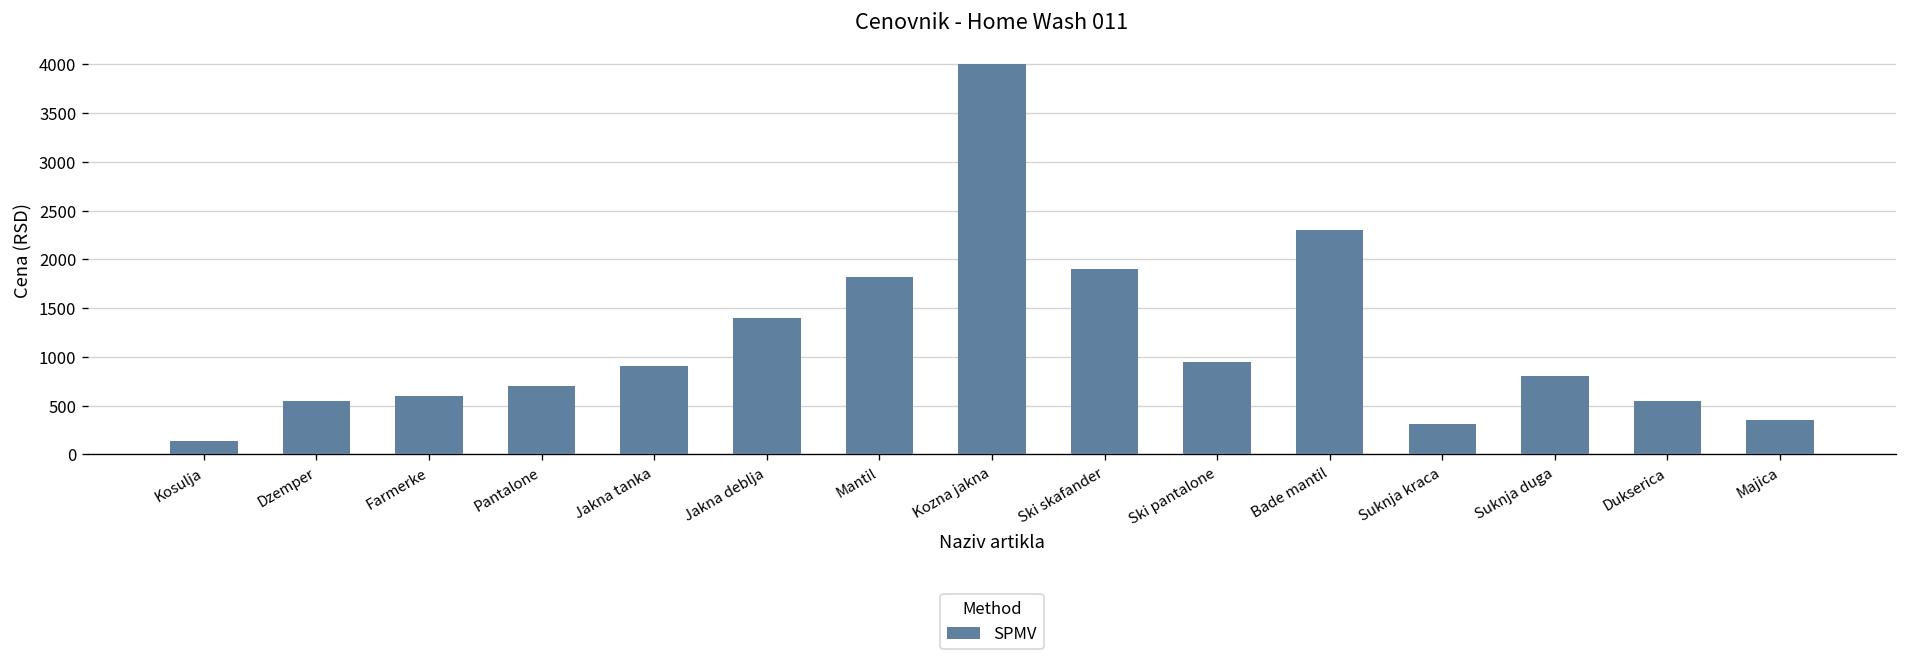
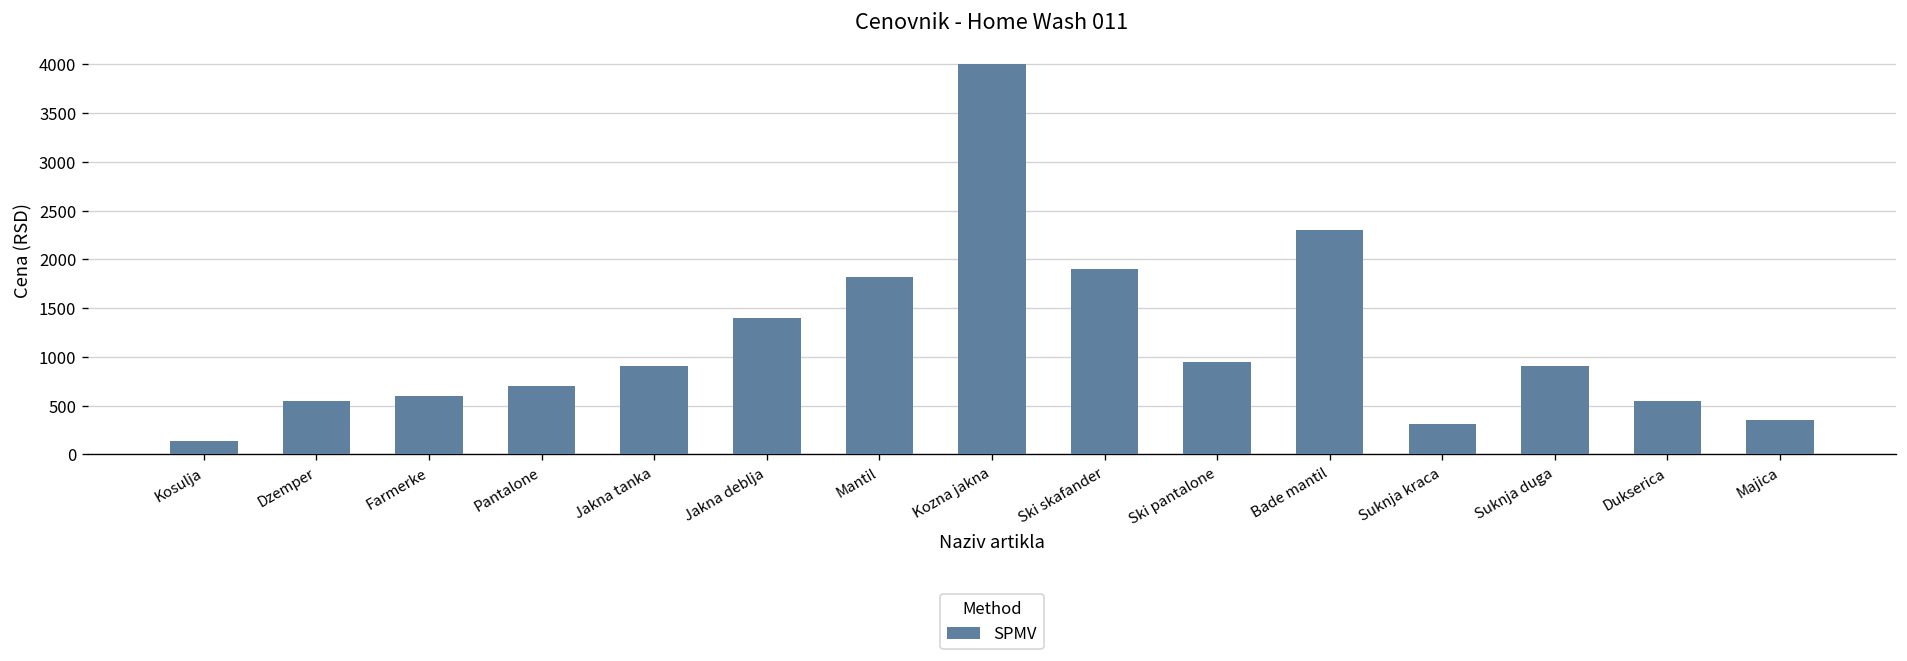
Suknja duga: 800 -> 900
